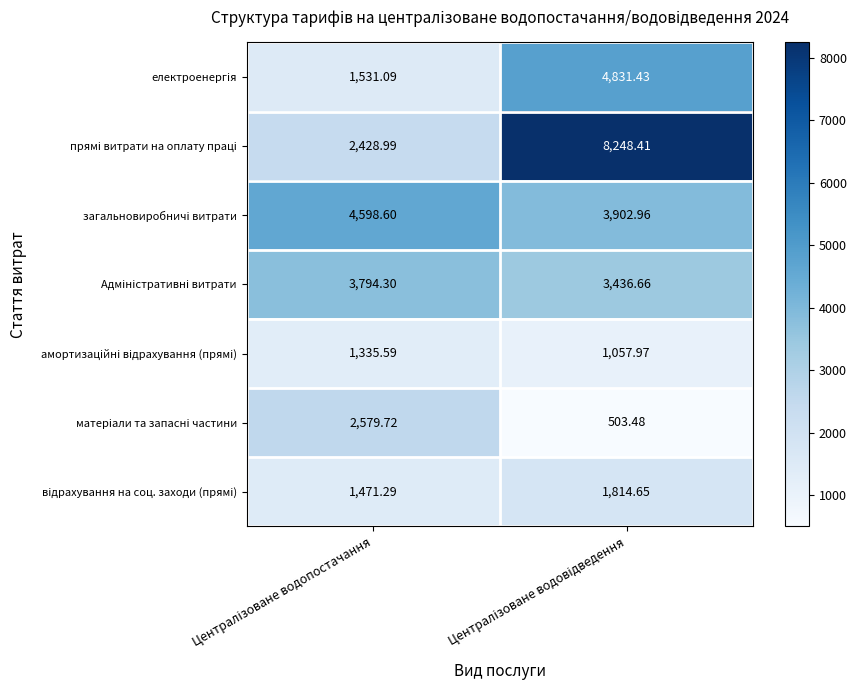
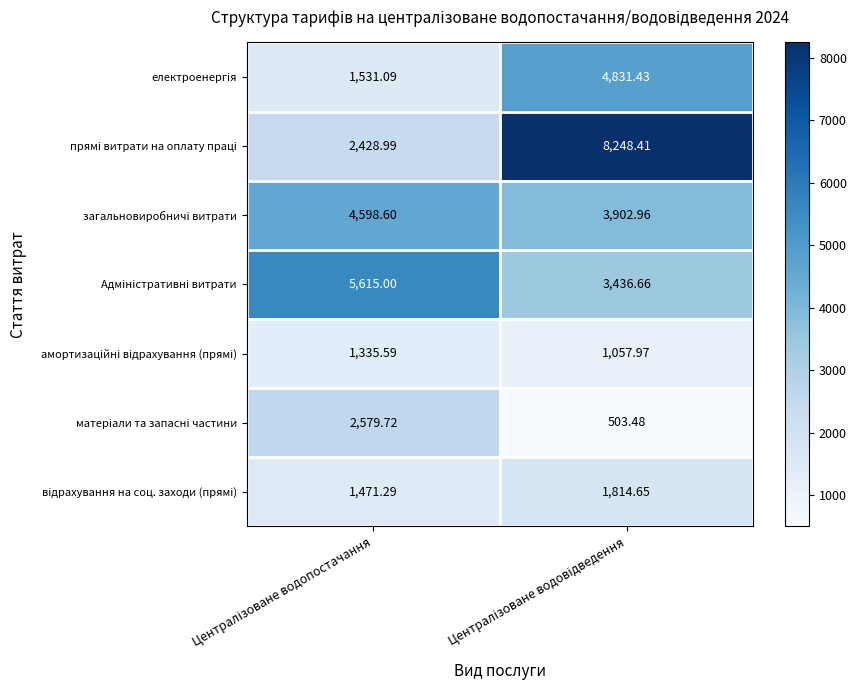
Адміністративні витрати, Централізоване водопостачання: 3,794.30 -> 5,615.00
